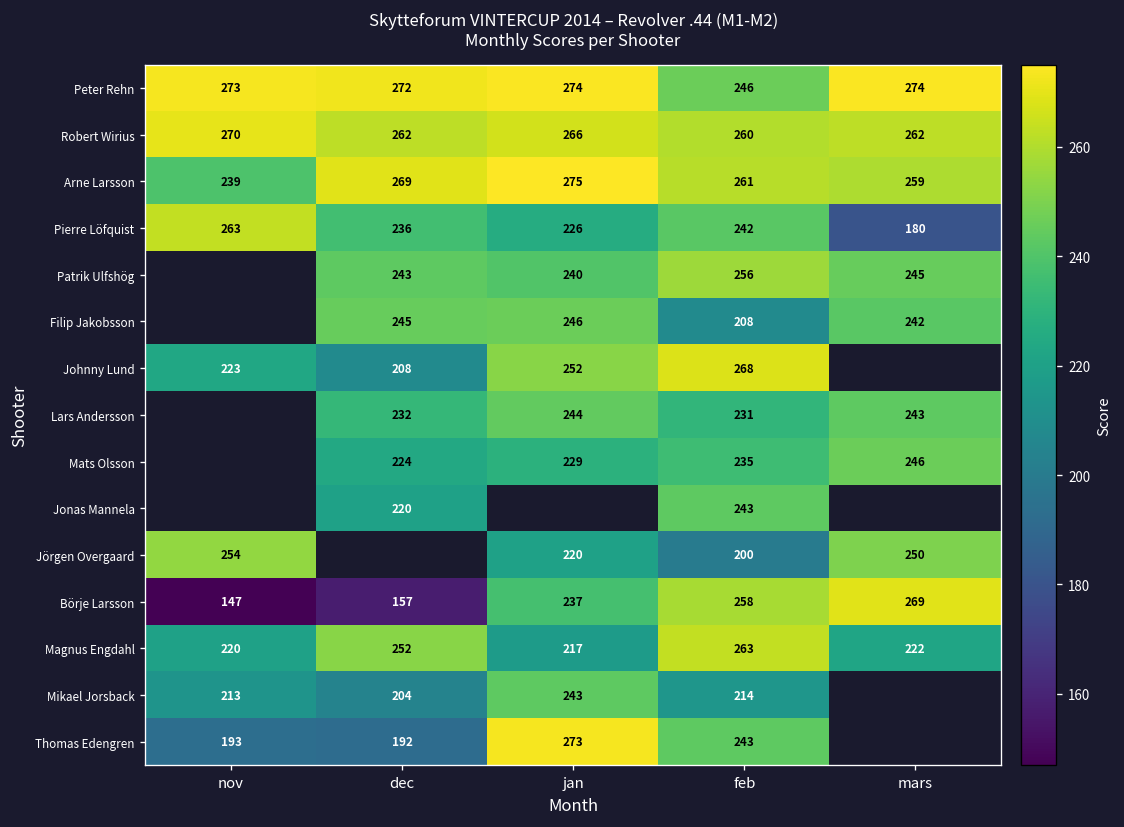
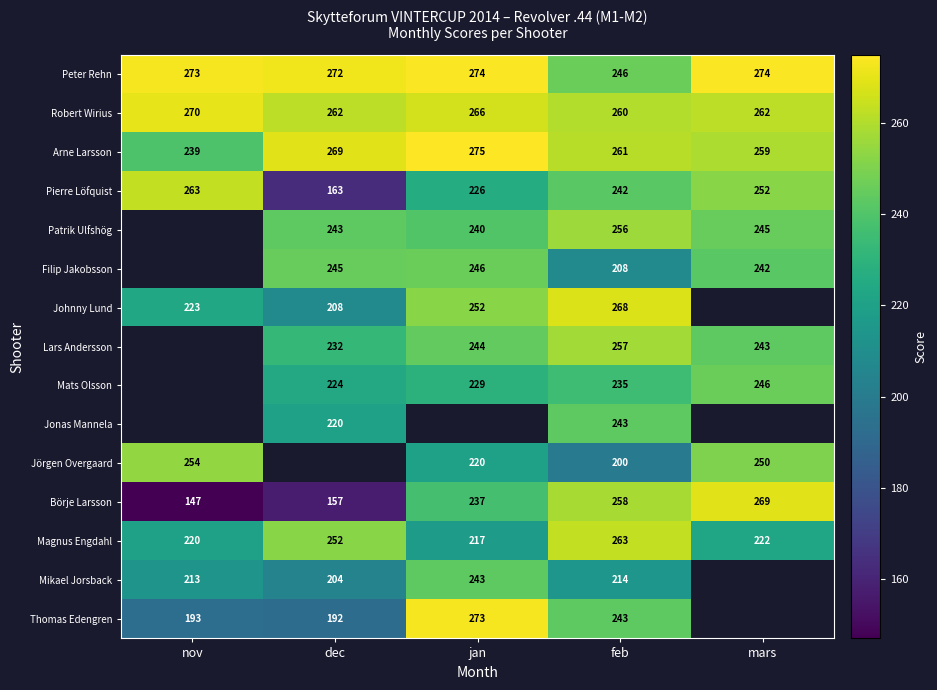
Pierre Löfquist, dec: 236 -> 163
Pierre Löfquist, mars: 180 -> 252
Lars Andersson, feb: 231 -> 257
